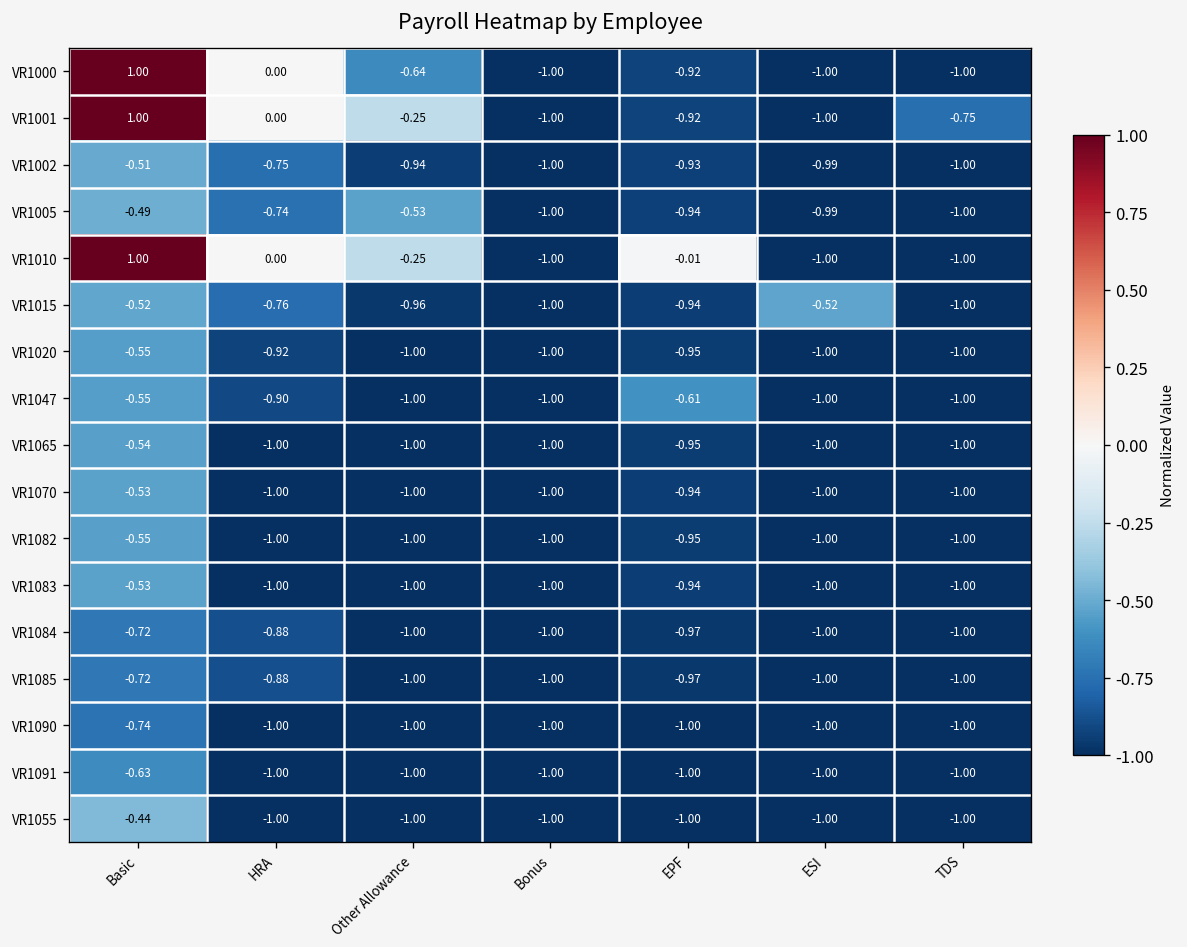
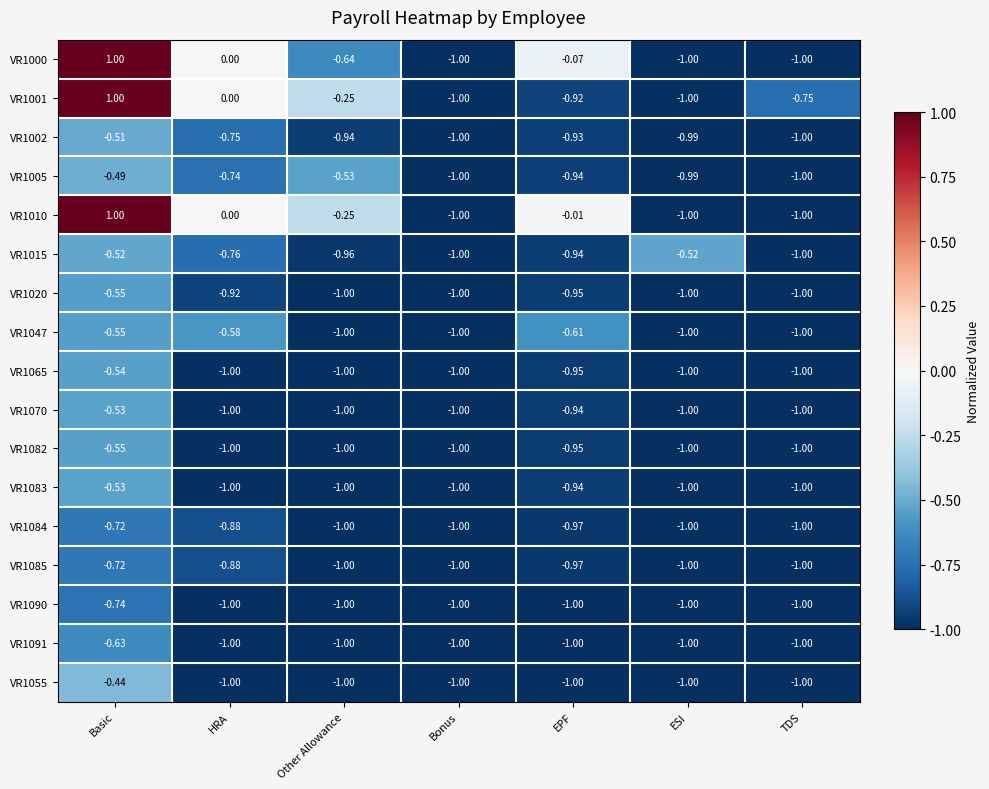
VR1000, EPF: -0.92 -> -0.07
VR1047, HRA: -0.90 -> -0.58
